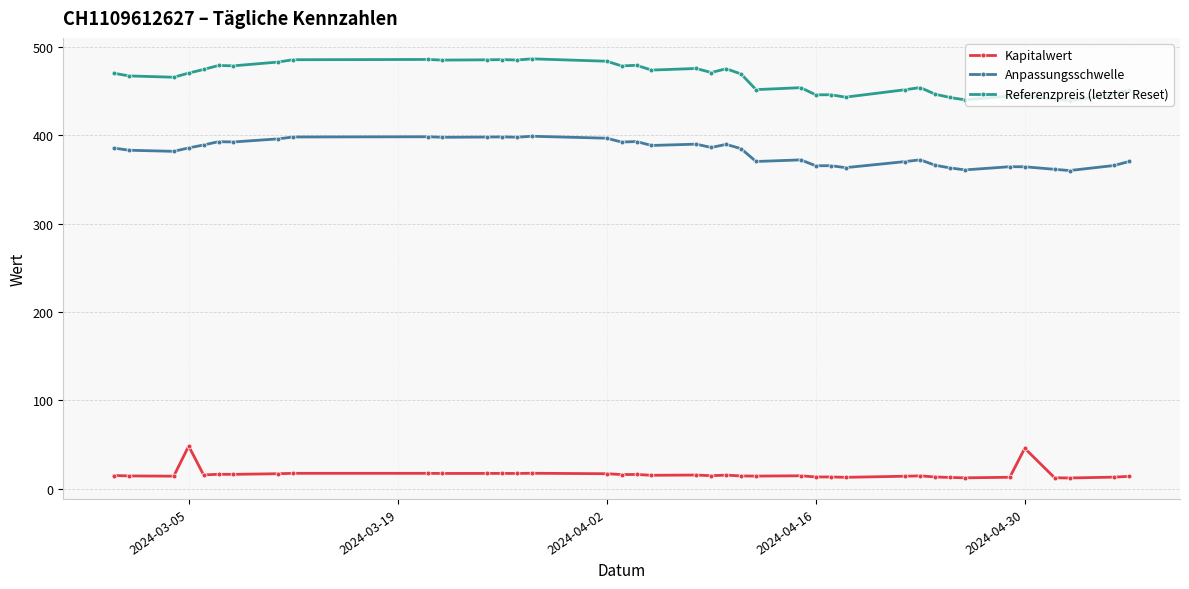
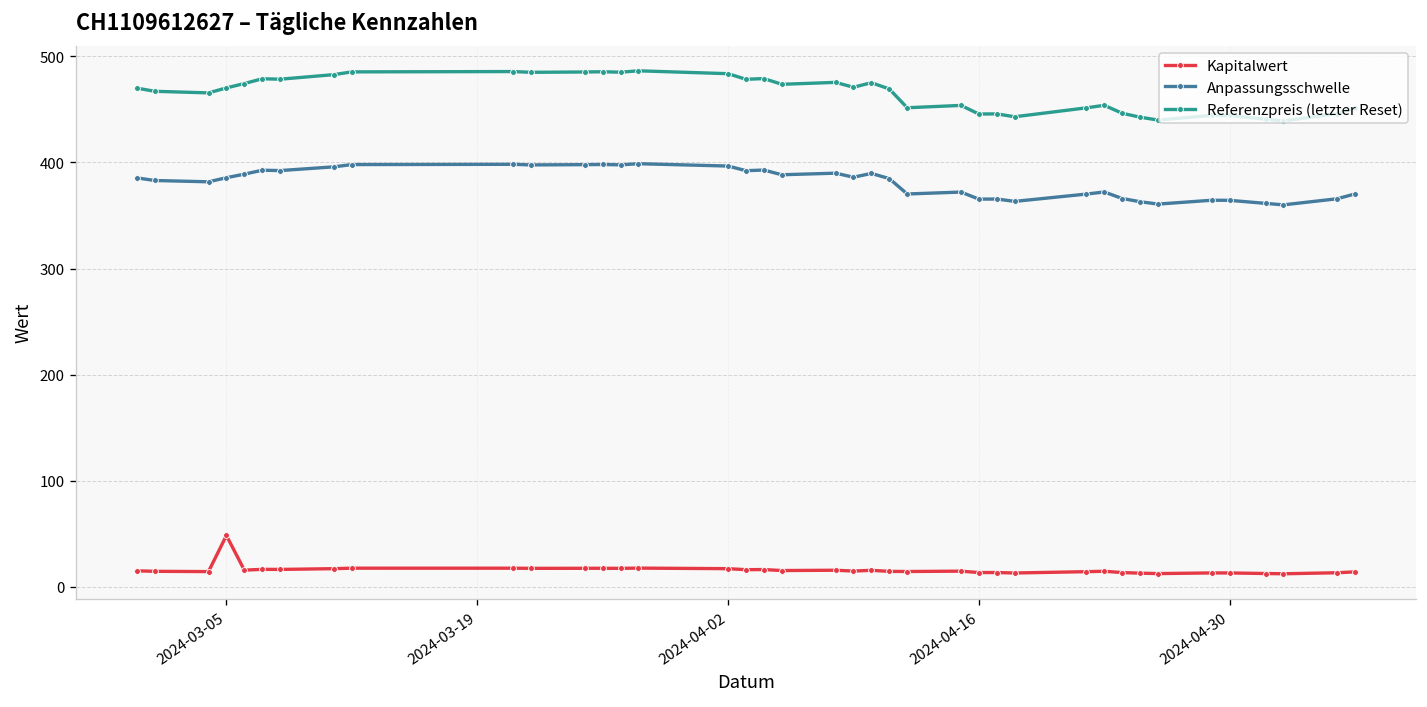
Kapitalwert, 2024-04-30: 50 -> 10
